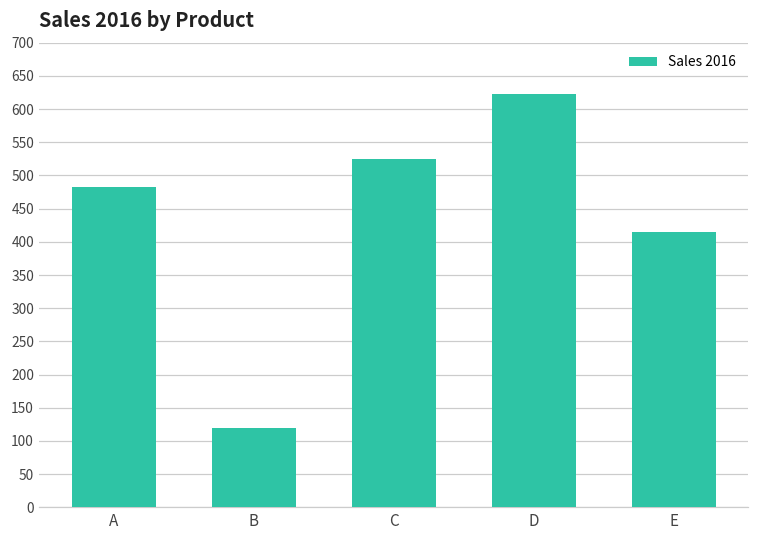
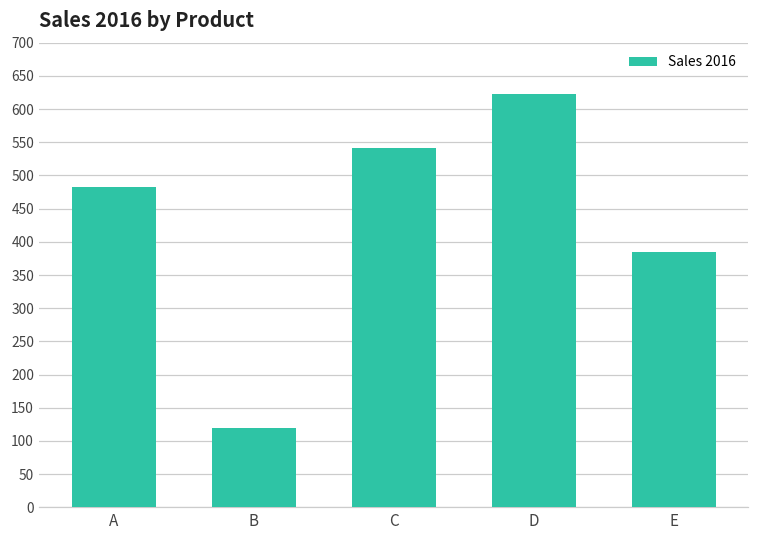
C: 530 -> 540
E: 420 -> 380
